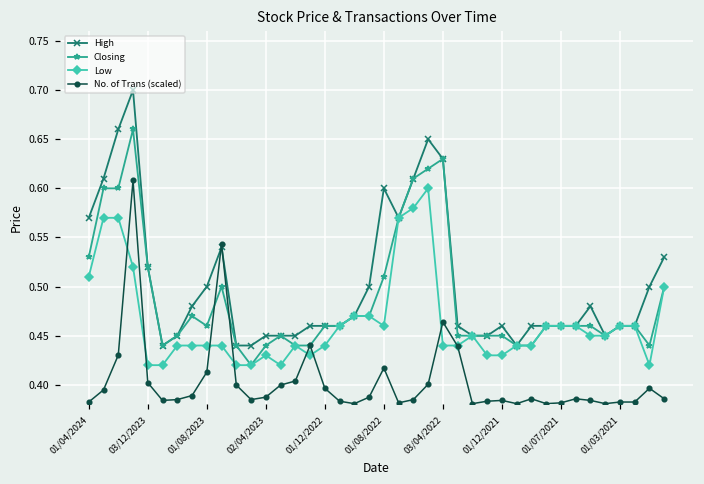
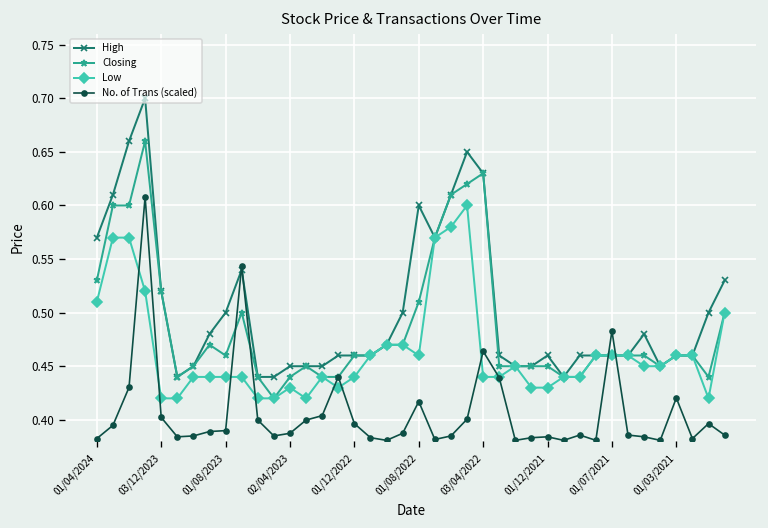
No. of Trans (scaled), 01/08/2023: 0.41 -> 0.39
No. of Trans (scaled), 01/07/2021: 0.38 -> 0.48
No. of Trans (scaled), 01/03/2021: 0.38 -> 0.42
